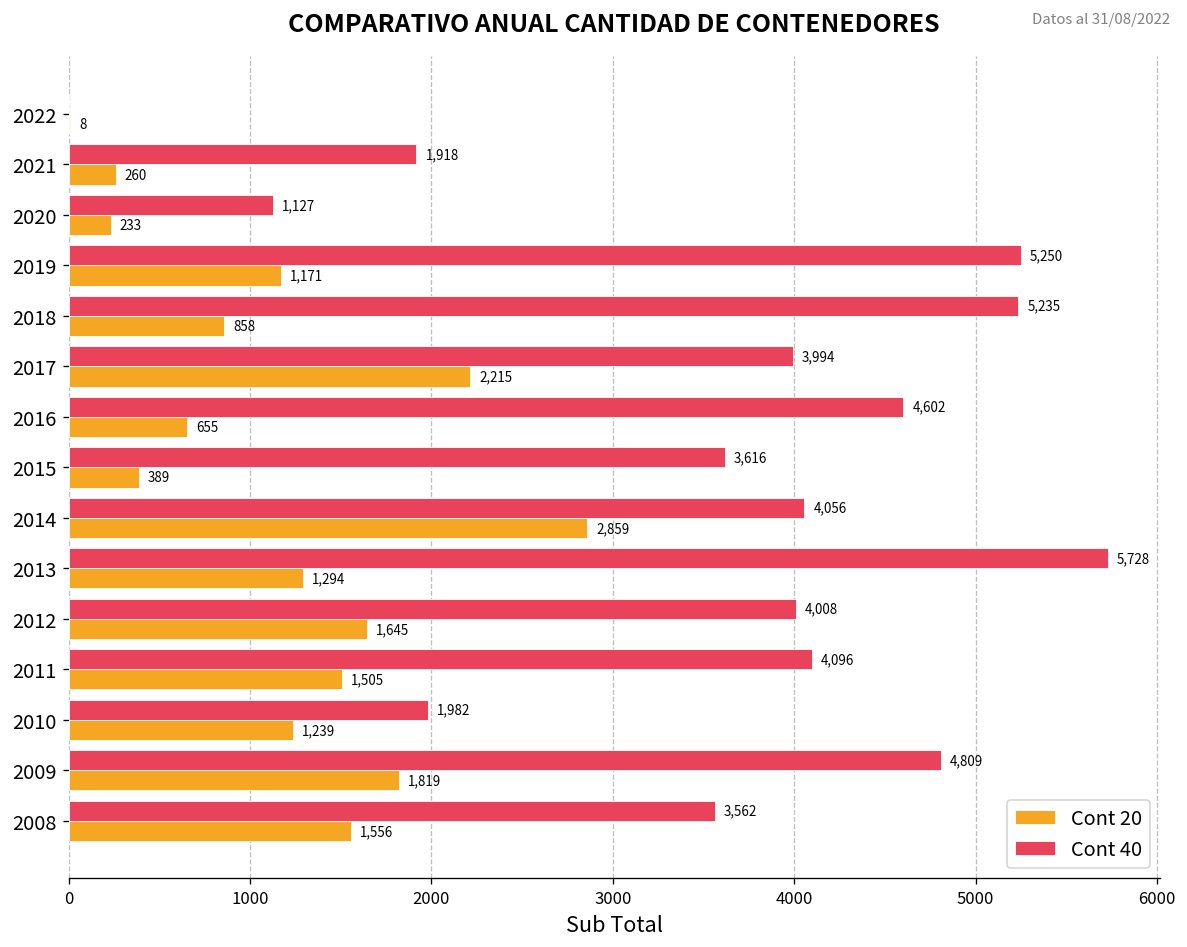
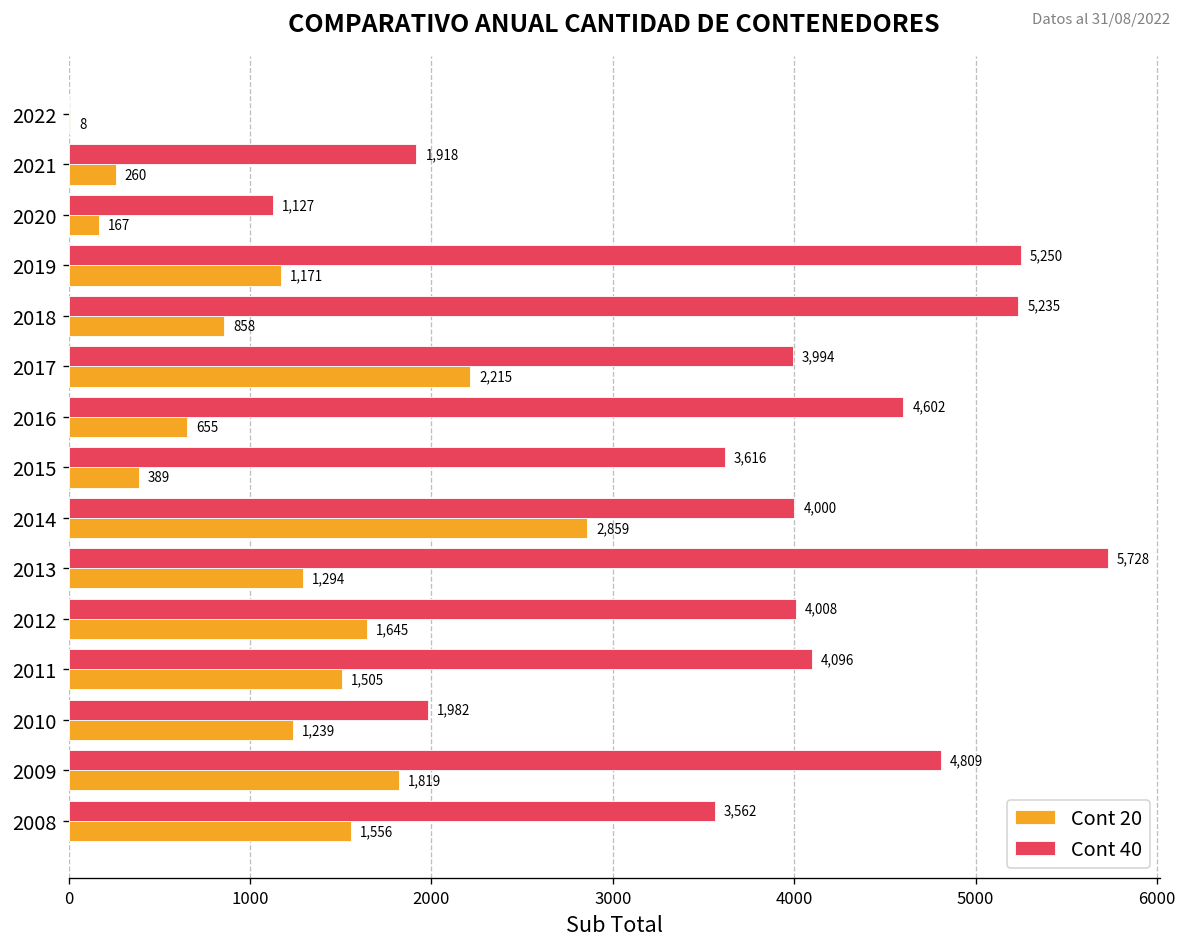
Cont 20, 2020: 233 -> 167
Cont 40, 2014: 4,056 -> 4,000
